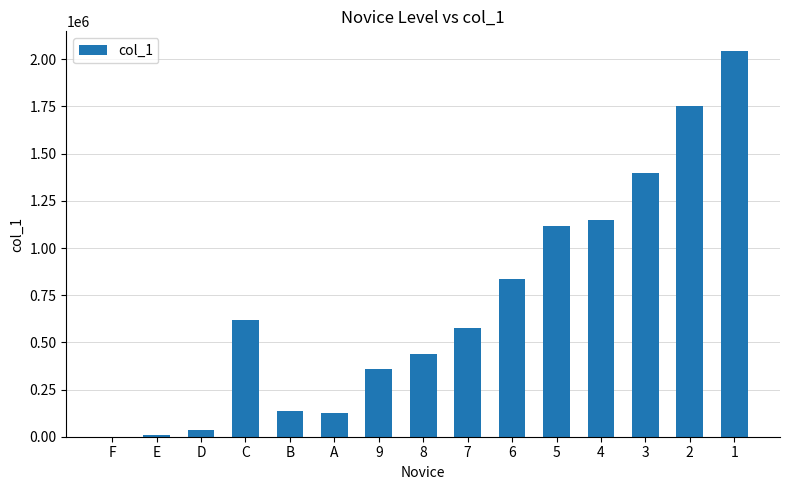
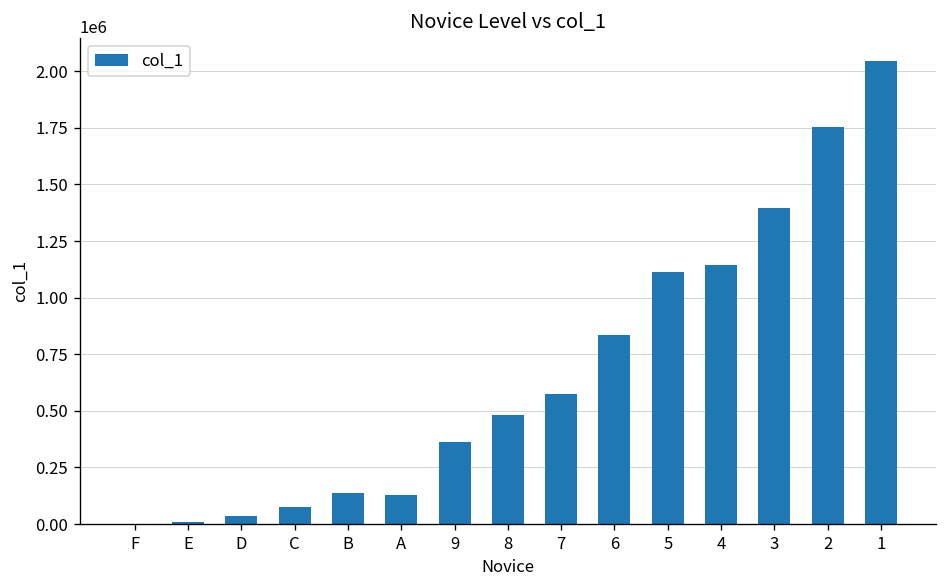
C: 620000 -> 80000
8: 440000 -> 480000
